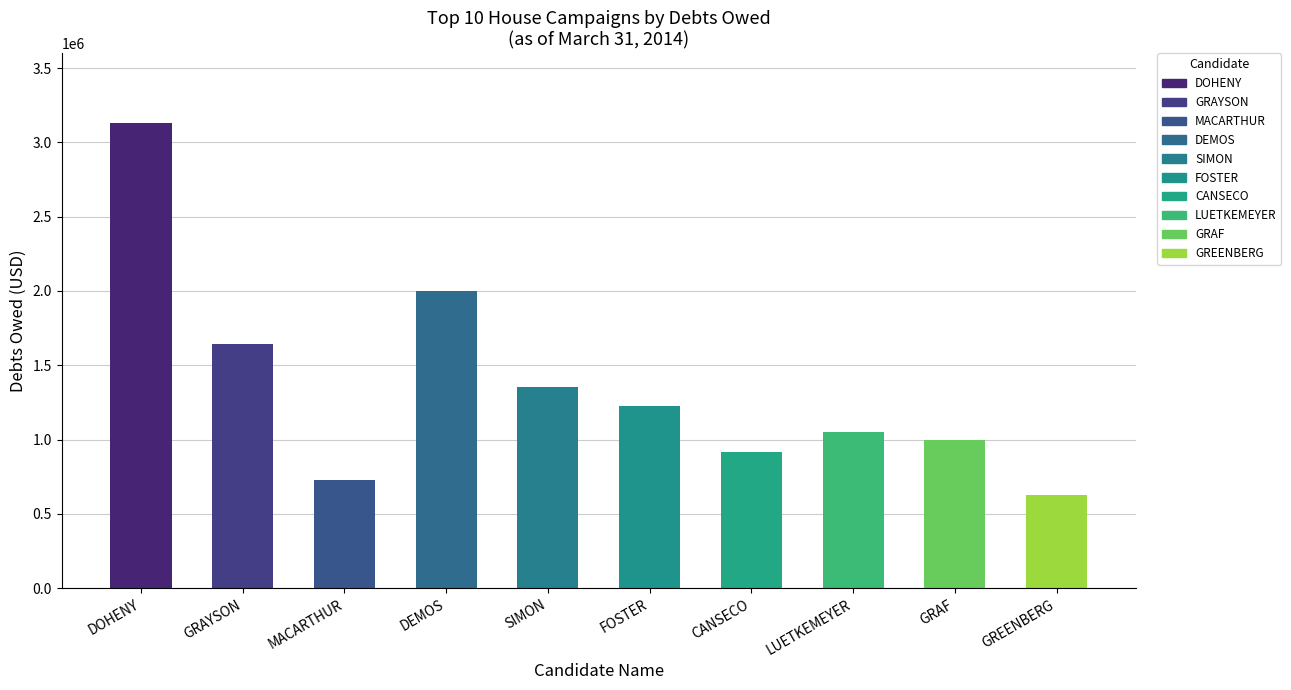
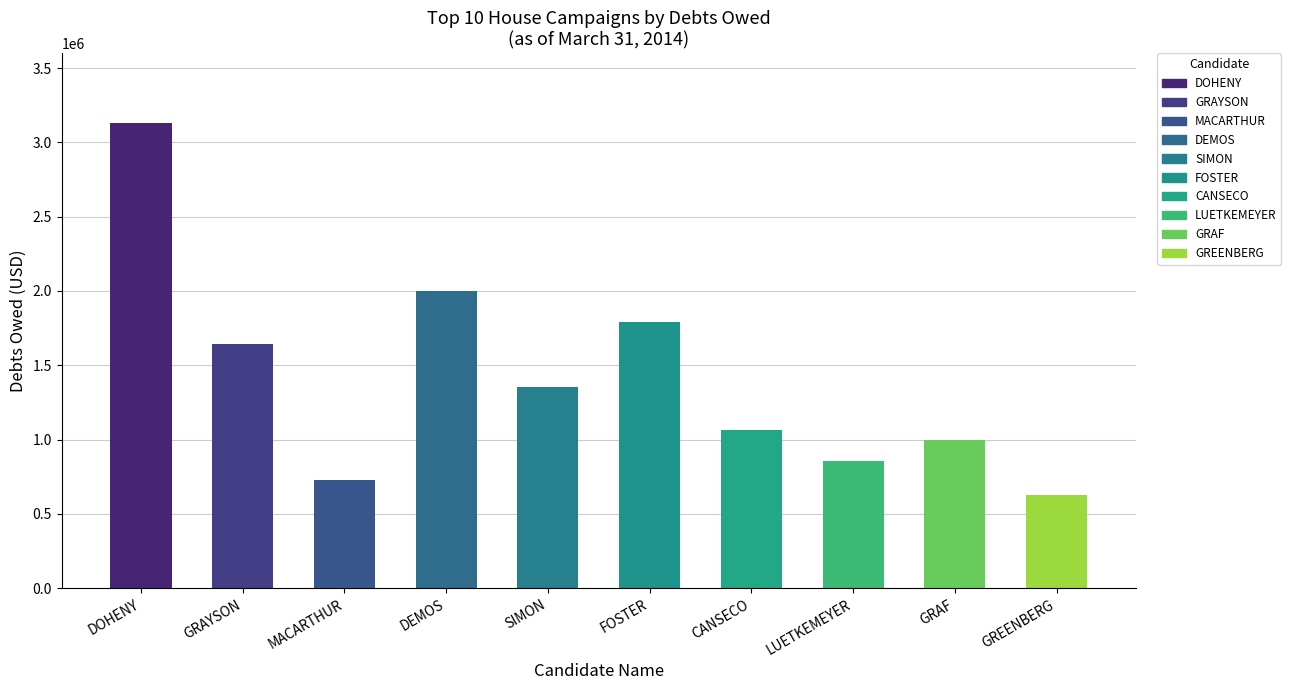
FOSTER: 1220000 -> 1790000
CANSECO: 910000 -> 1070000
LUETKEMEYER: 1050000 -> 860000
